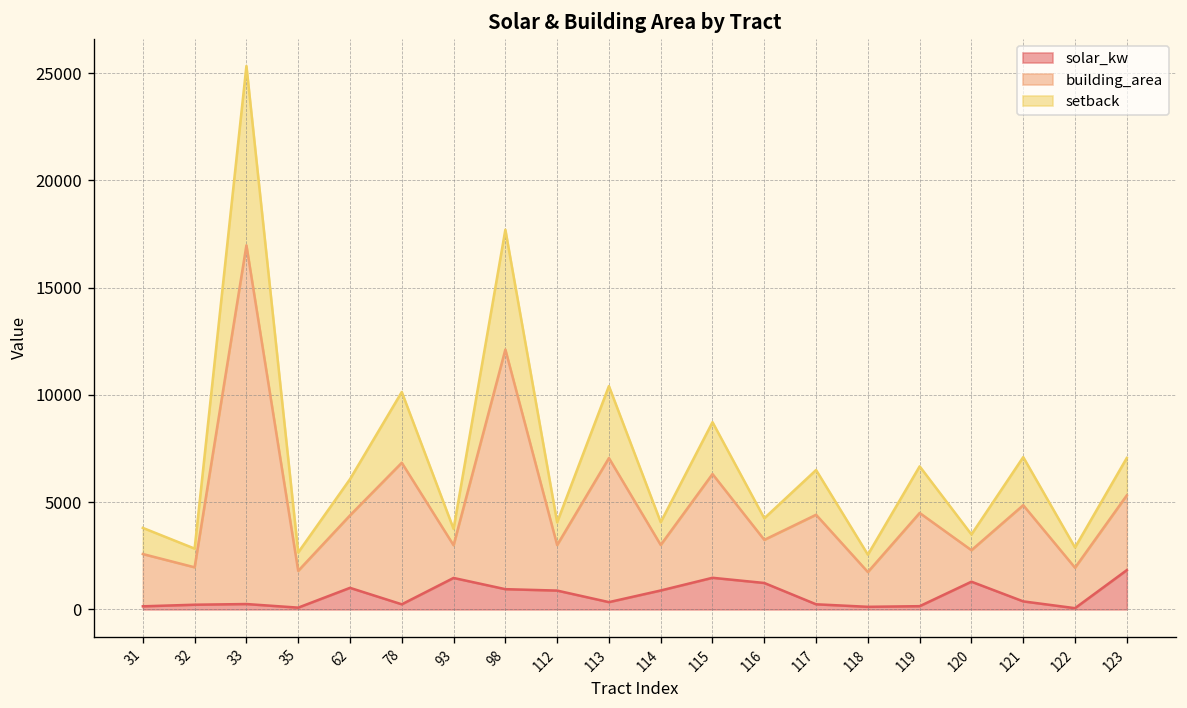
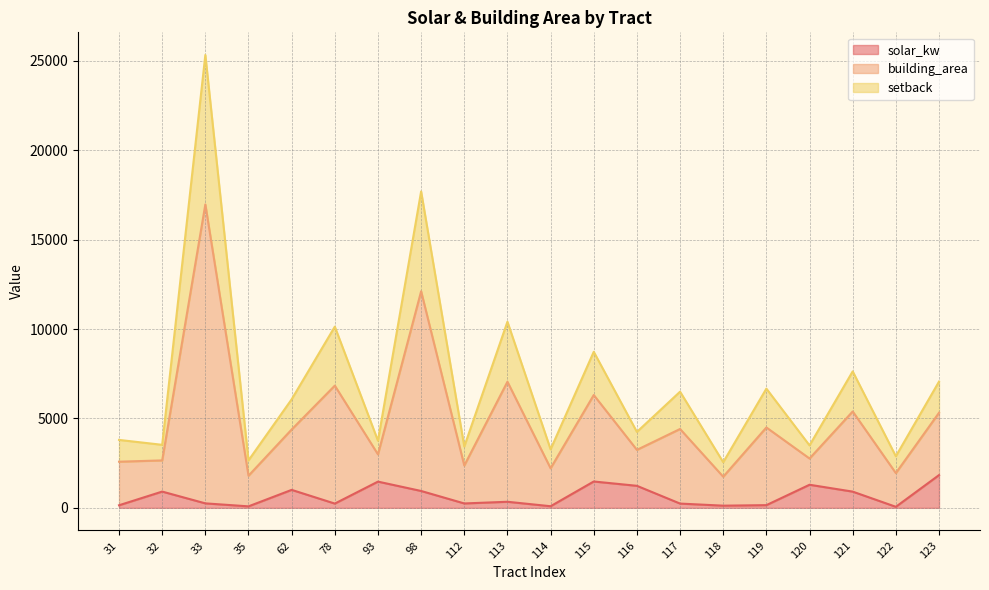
solar_kw, 32: 200 -> 900
solar_kw, 112: 900 -> 200
solar_kw, 114: 900 -> 100
solar_kw, 121: 400 -> 900
